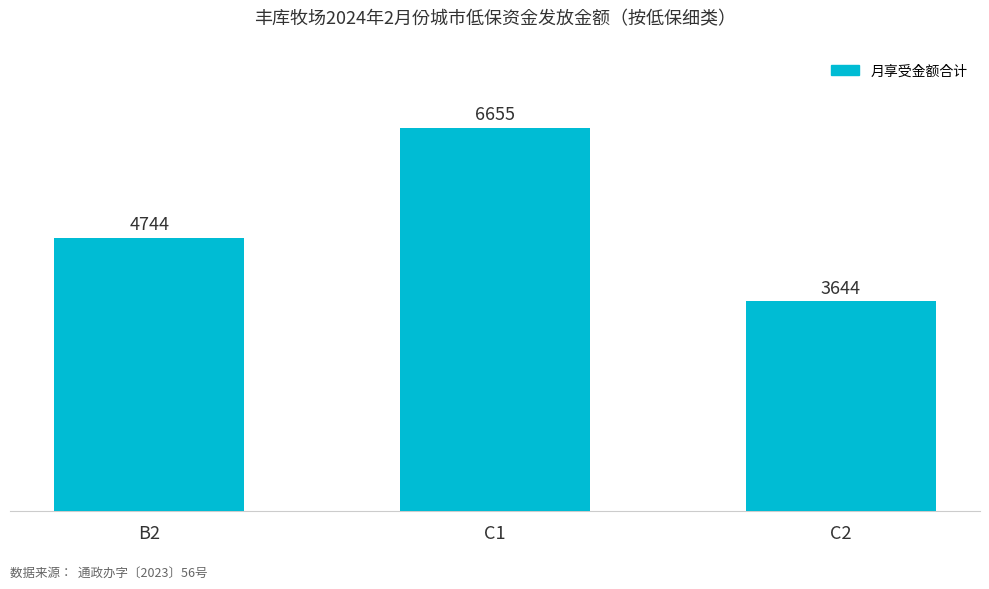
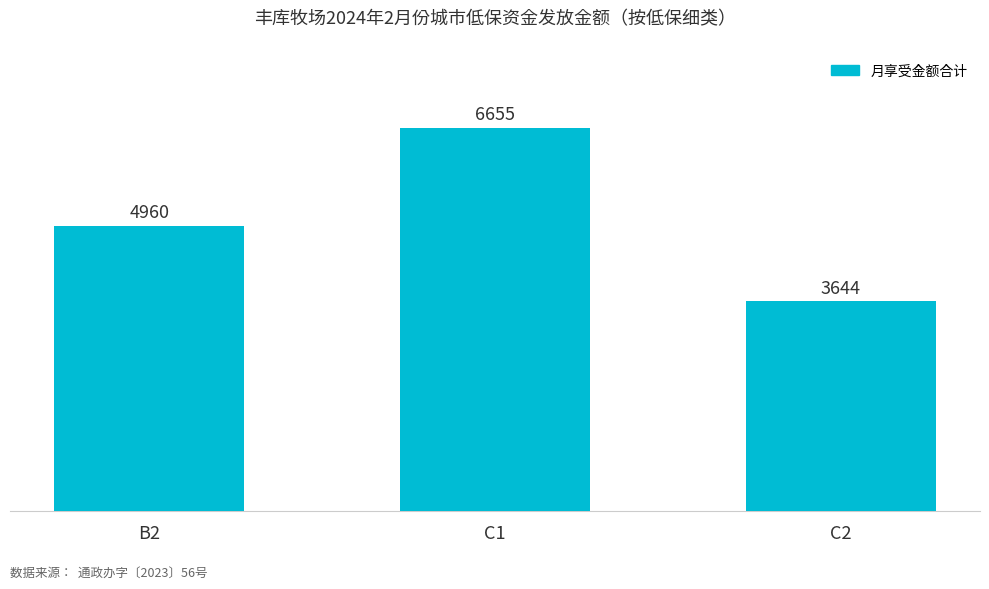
B2: 4744 -> 4960
